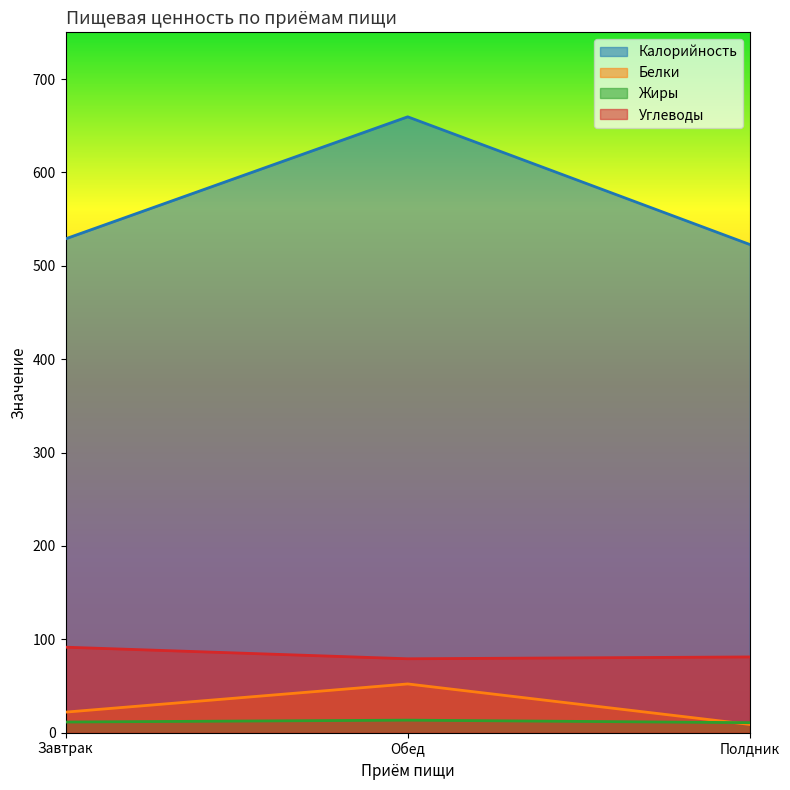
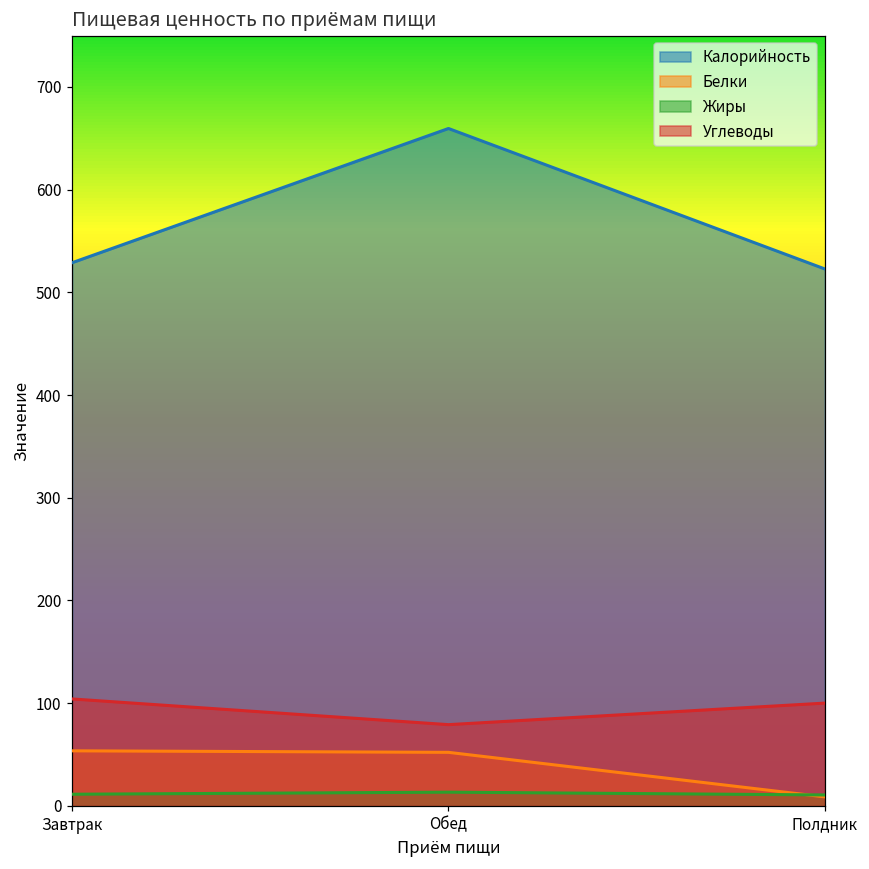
Белки, Завтрак: 20 -> 50
Углеводы, Завтрак: 90 -> 100
Углеводы, Полдник: 80 -> 100
